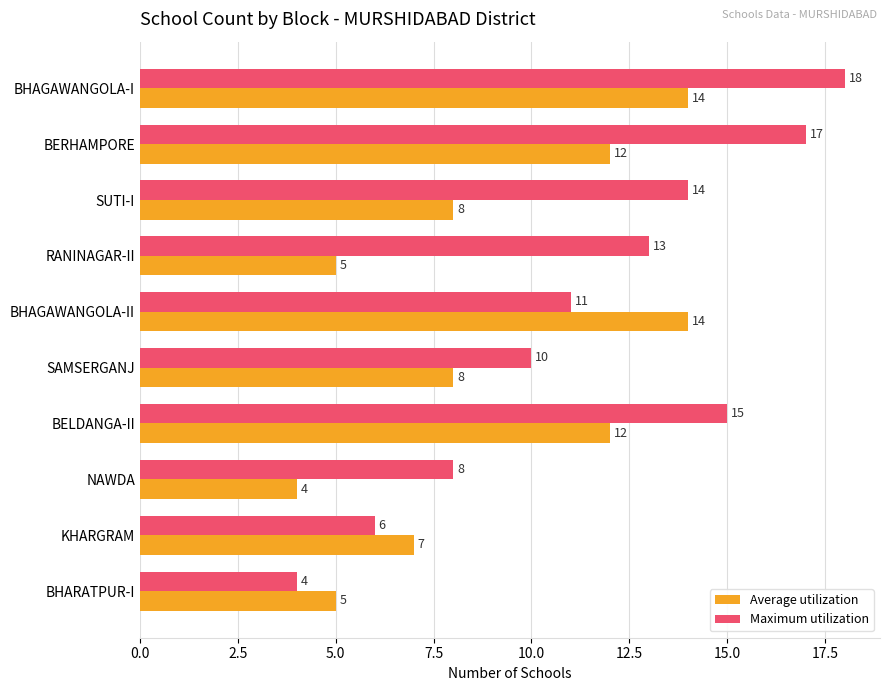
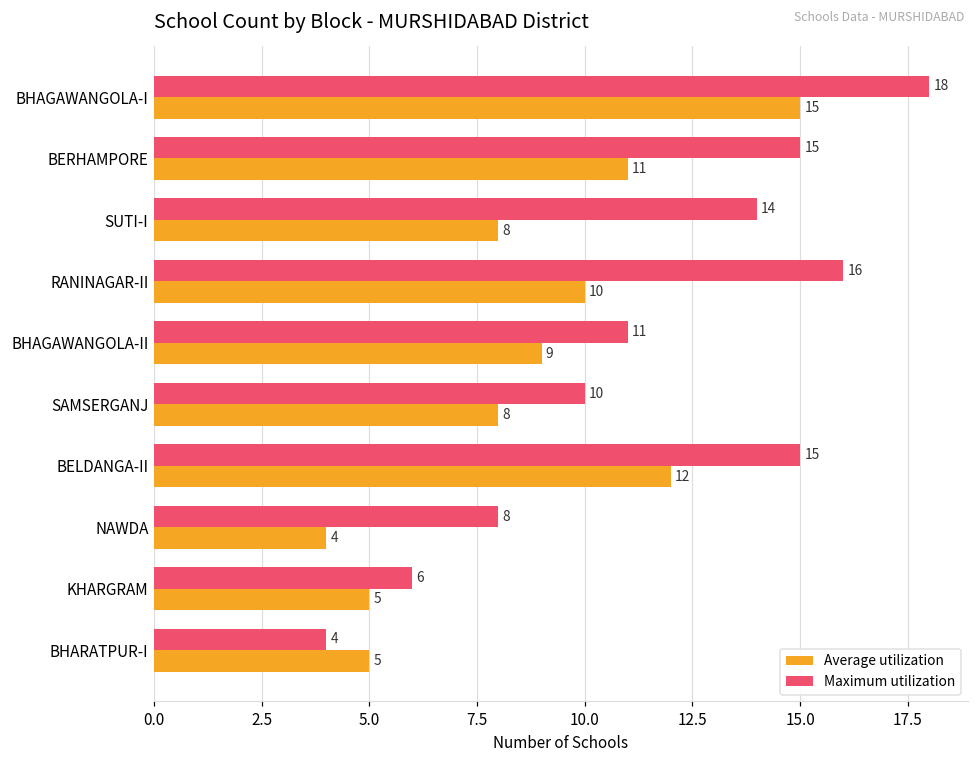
Average utilization, BHAGAWANGOLA-I: 14 -> 15
Maximum utilization, BERHAMPORE: 17 -> 15
Average utilization, BERHAMPORE: 12 -> 11
Maximum utilization, RANINAGAR-II: 13 -> 16
Average utilization, RANINAGAR-II: 5 -> 10
Average utilization, BHAGAWANGOLA-II: 14 -> 9
Average utilization, KHARGRAM: 7 -> 5
